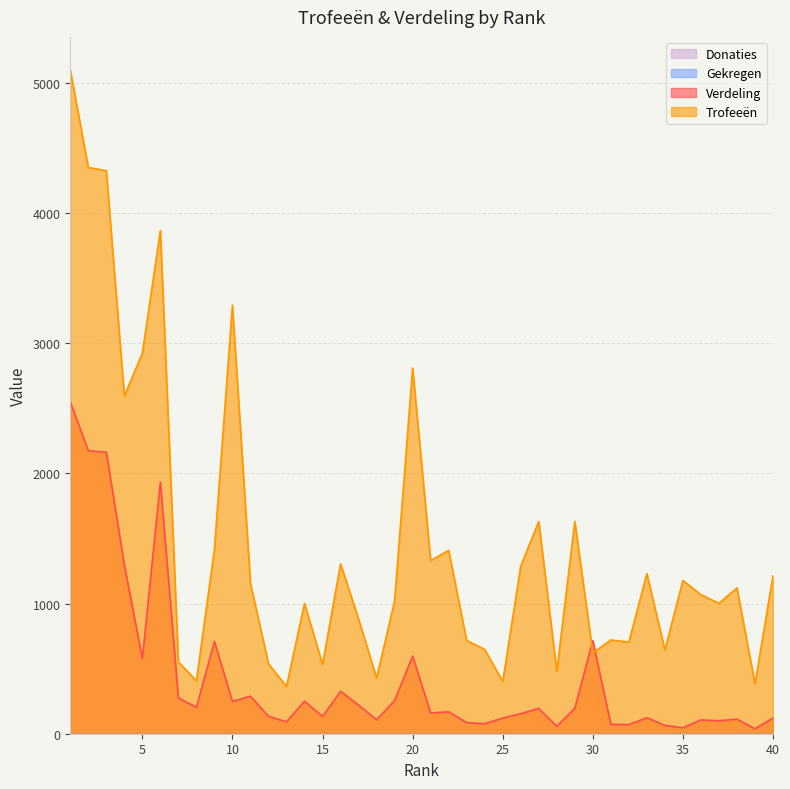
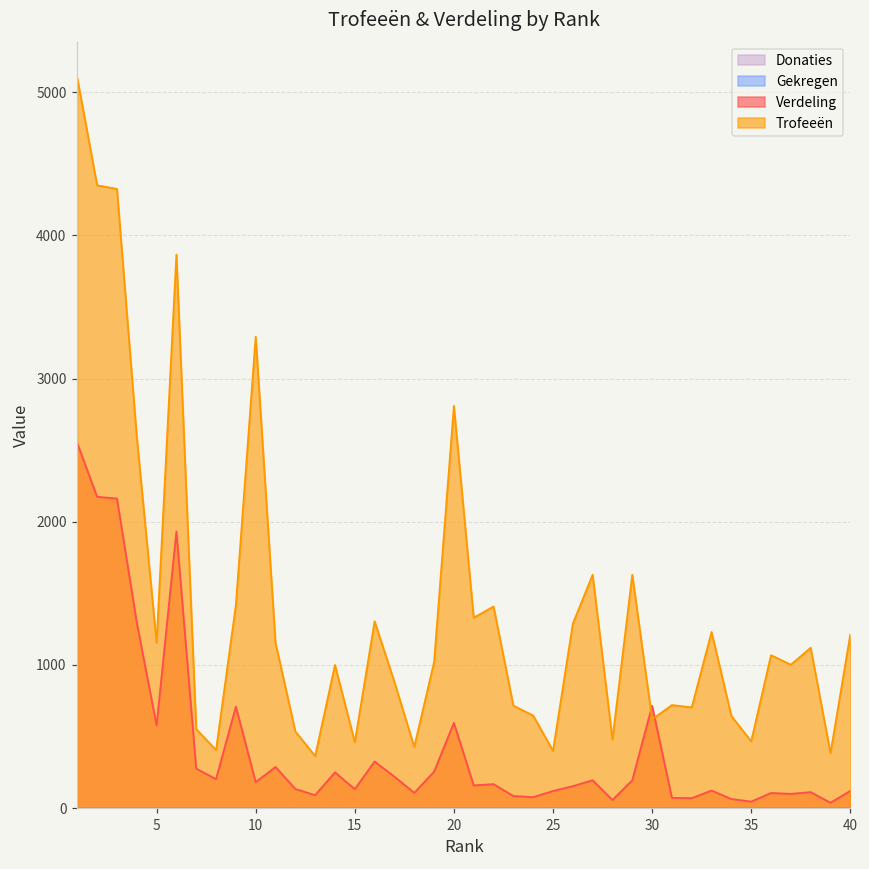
Trofeeën, 5: 2920 -> 1160
Verdeling, 10: 250 -> 180
Trofeeën, 15: 530 -> 460
Trofeeën, 35: 1180 -> 470
